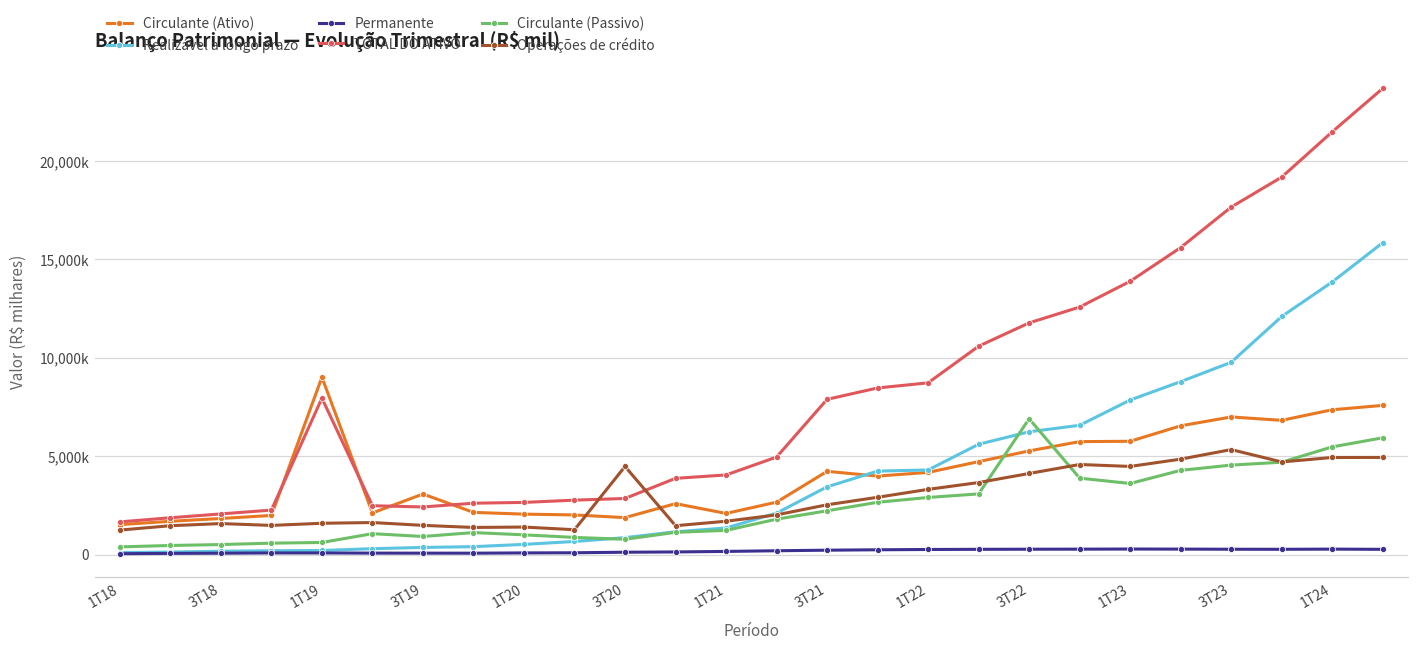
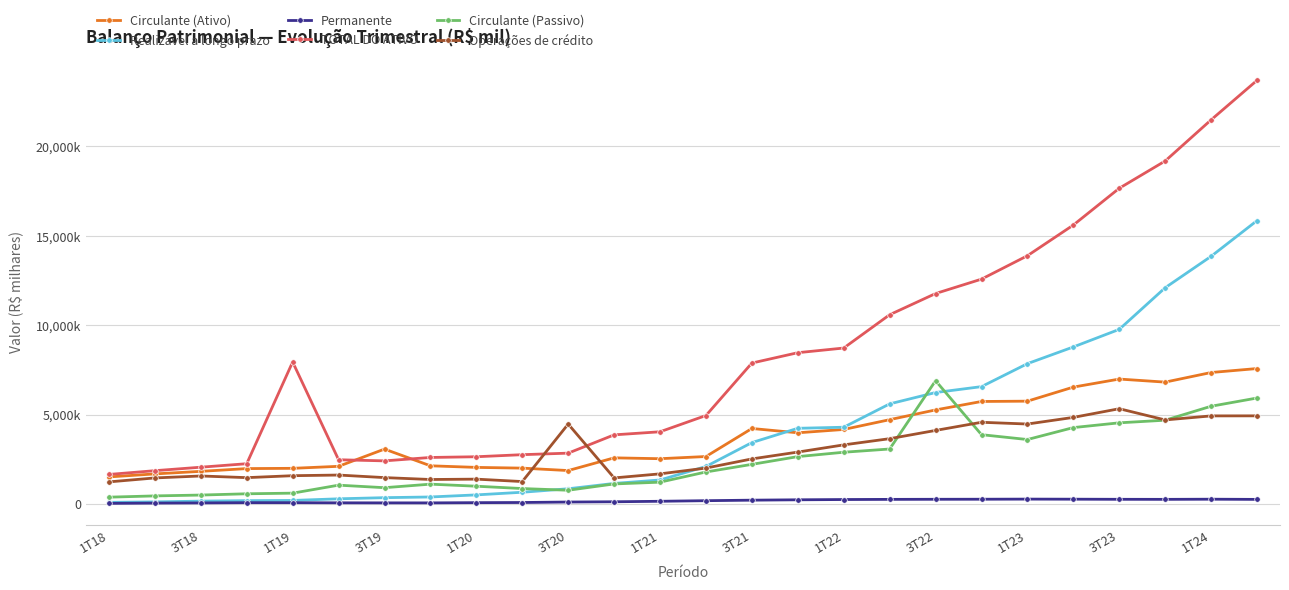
Circulante (Ativo), 1T19: 9,000,000 -> 2,000,000
Circulante (Ativo), 1T21: 2,100,000 -> 2,500,000
